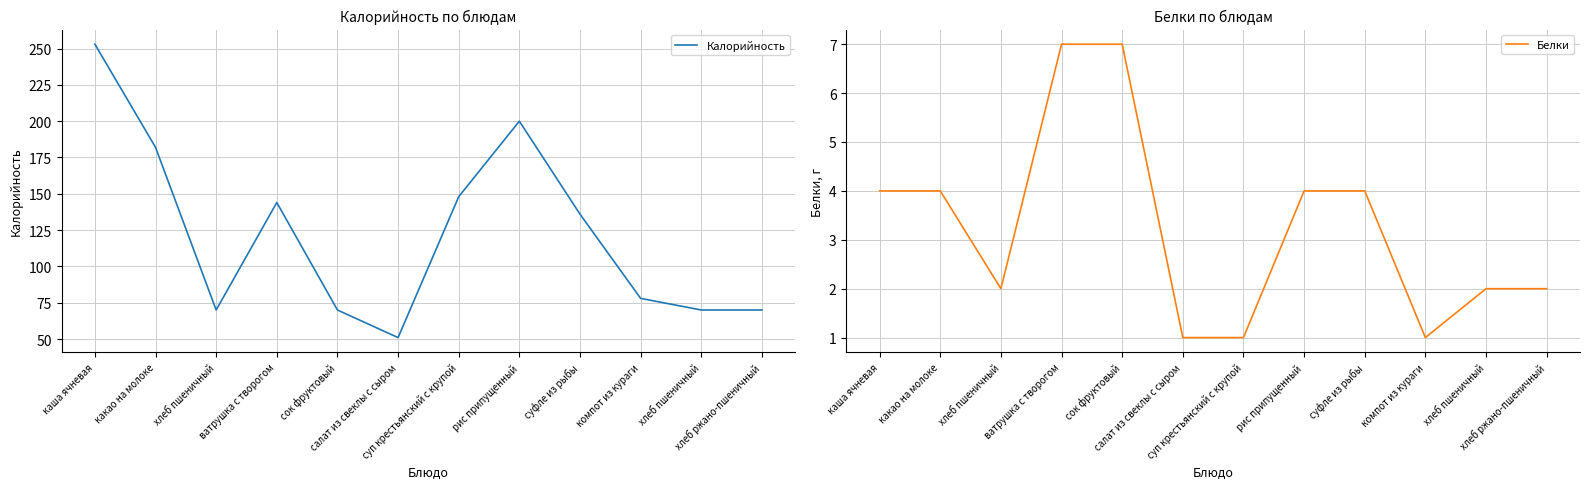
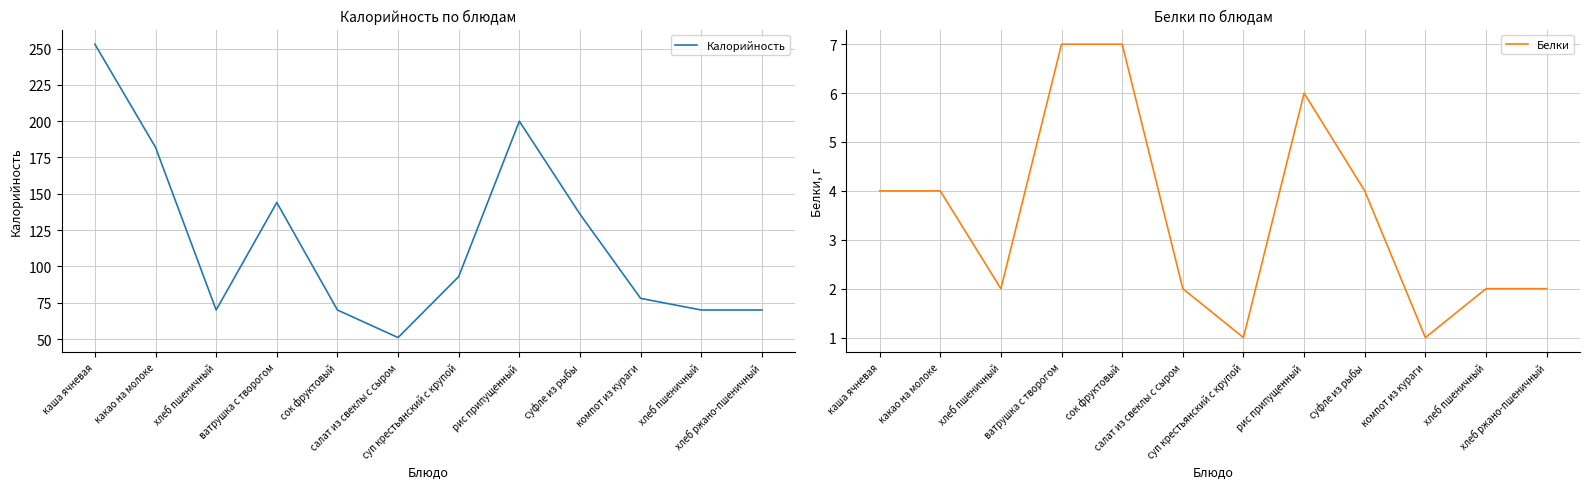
Калорийность по блюдам, суп крестьянский с крупой: 148 -> 93
Белки по блюдам, салат из свеклы с сыром: 1 -> 2
Белки по блюдам, рис припущенный: 4 -> 6
